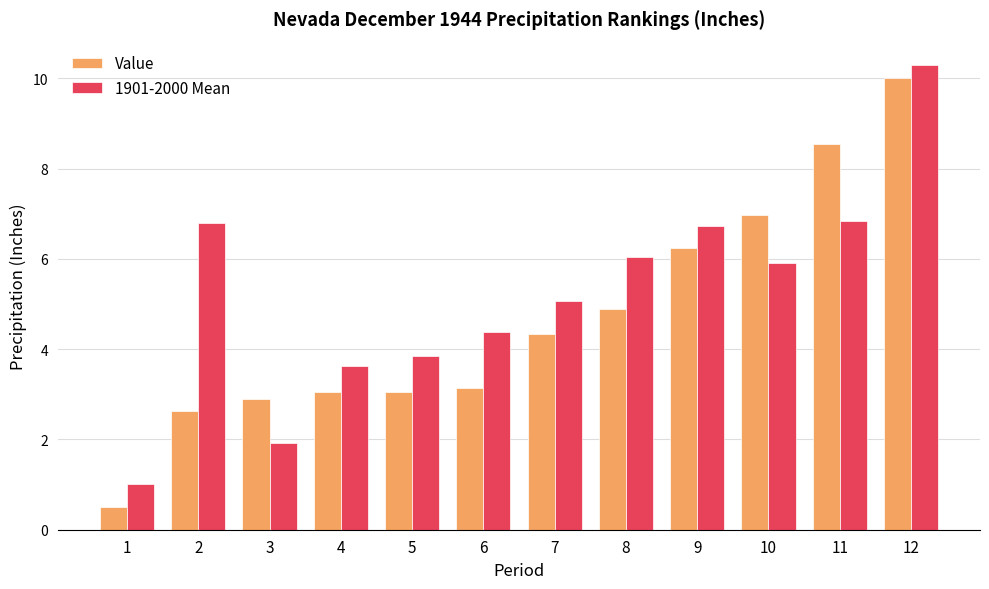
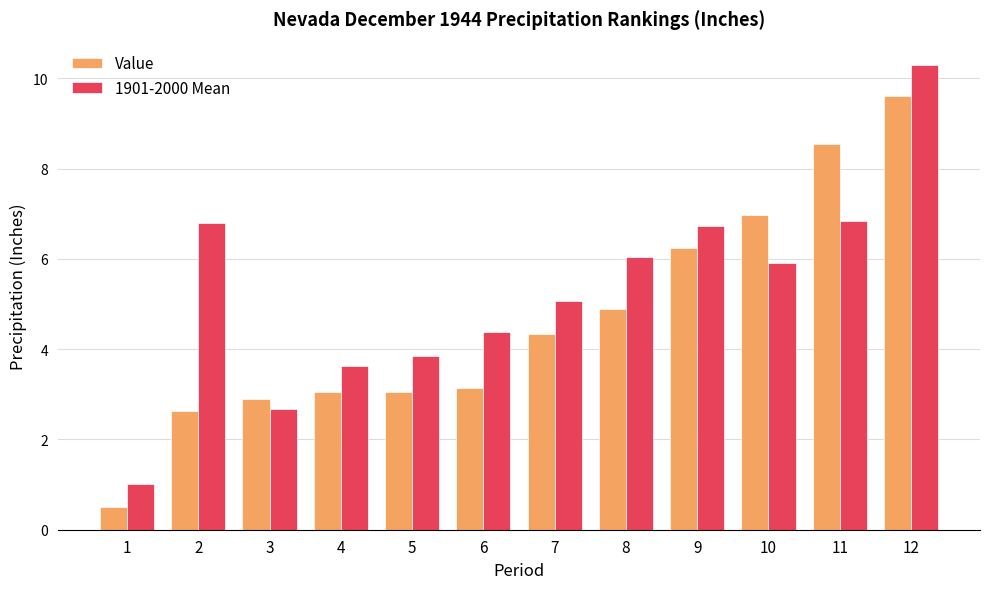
1901-2000 Mean, 3: 1.9 -> 2.7
Value, 12: 10.0 -> 9.6
